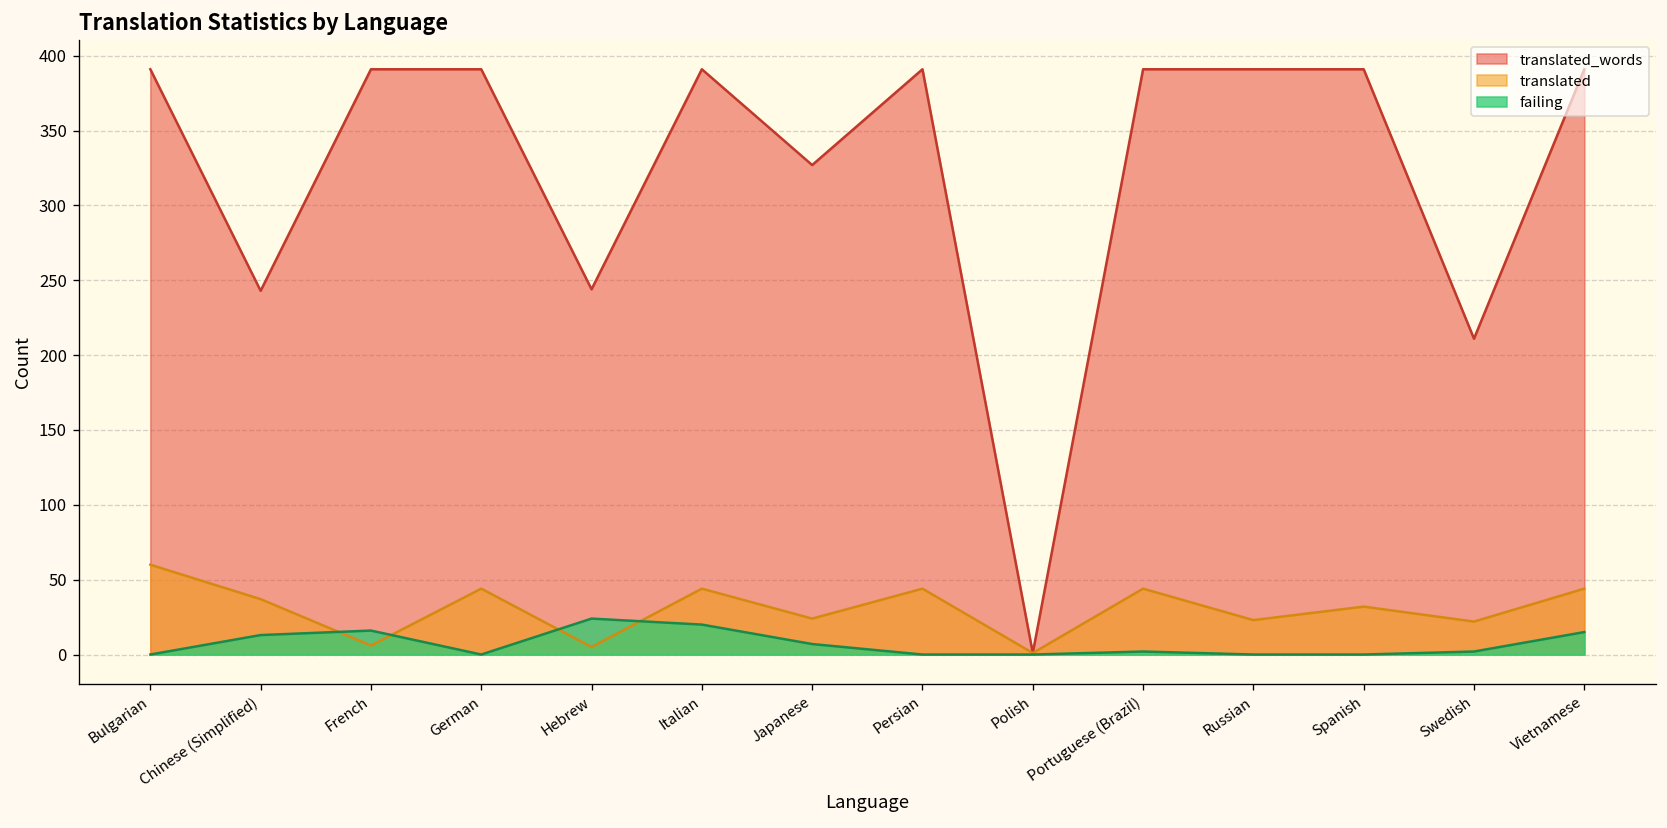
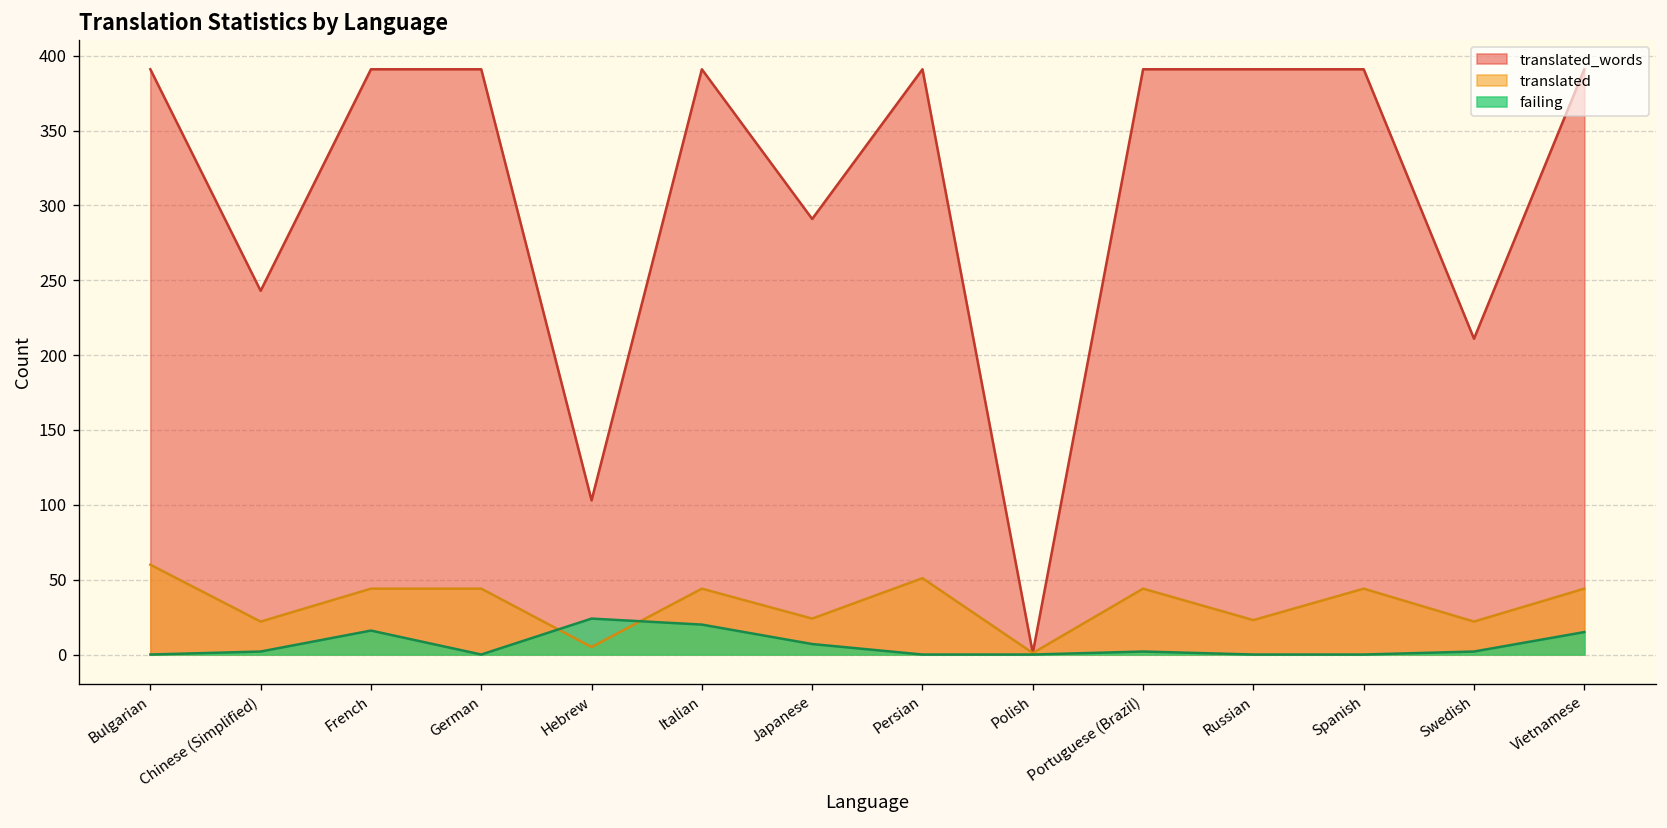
translated, Chinese (Simplified): 37 -> 22
failing, Chinese (Simplified): 13 -> 2
translated, French: 6 -> 44
translated_words, Hebrew: 244 -> 103
translated_words, Japanese: 327 -> 291
translated, Persian: 44 -> 51
translated, Spanish: 32 -> 44
